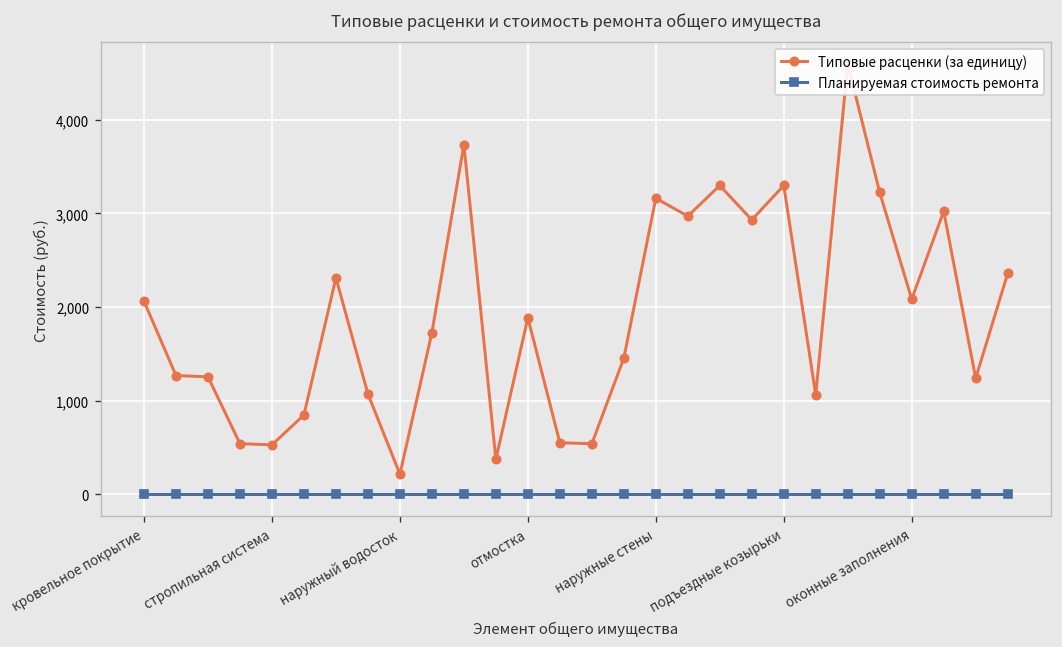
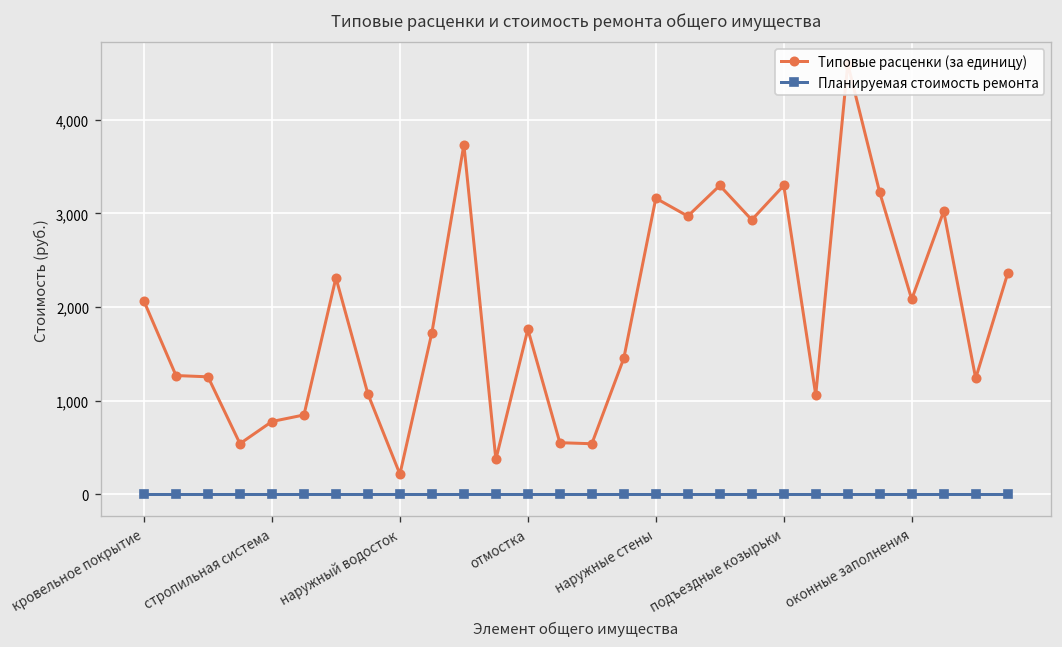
Типовые расценки (за единицу), стропильная система: 500 -> 800
Типовые расценки (за единицу), отмостка: 1,900 -> 1,800
